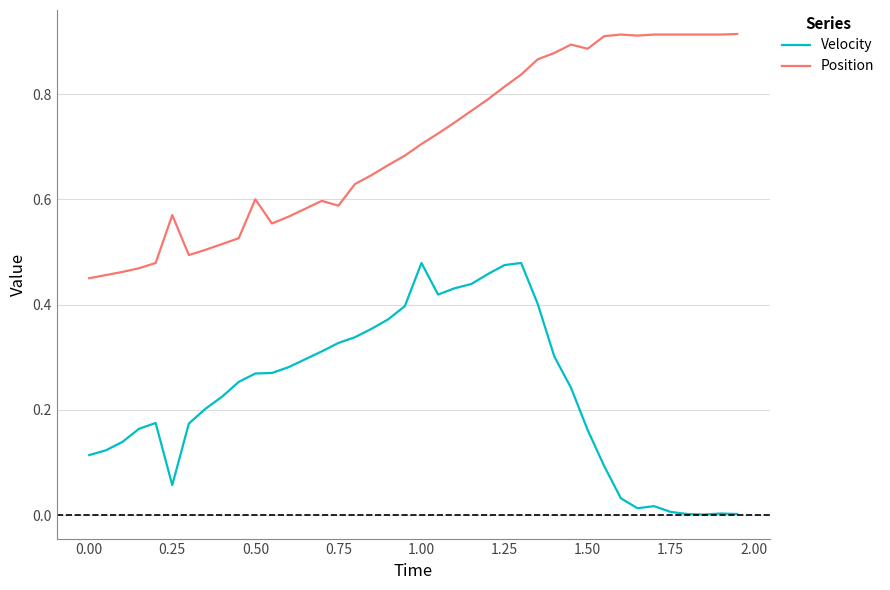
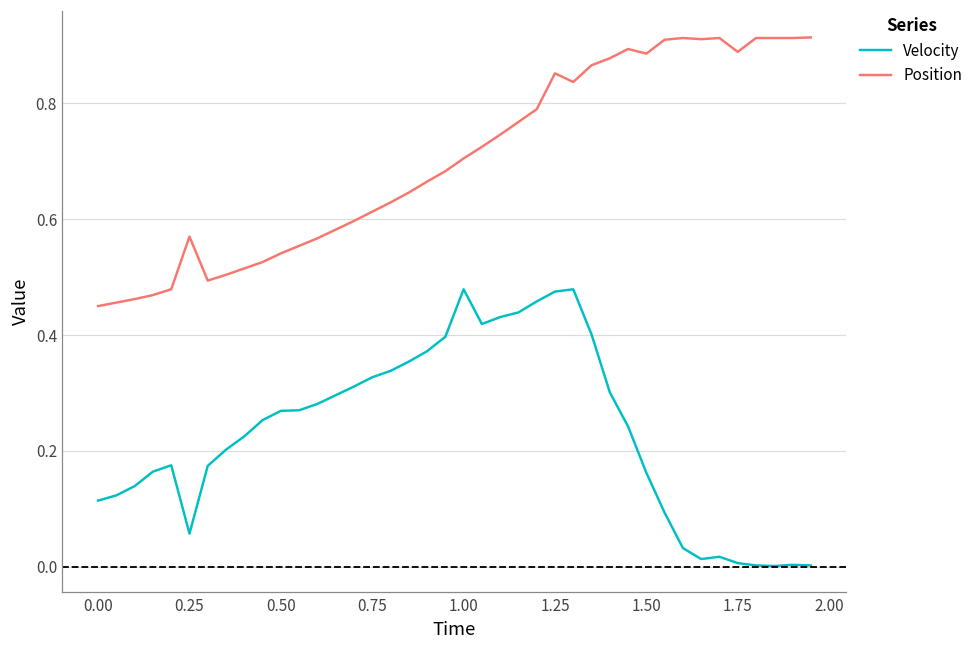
Position, 0.50: 0.60 -> 0.54
Position, 0.75: 0.59 -> 0.61
Position, 1.25: 0.81 -> 0.85
Position, 1.75: 0.91 -> 0.89
